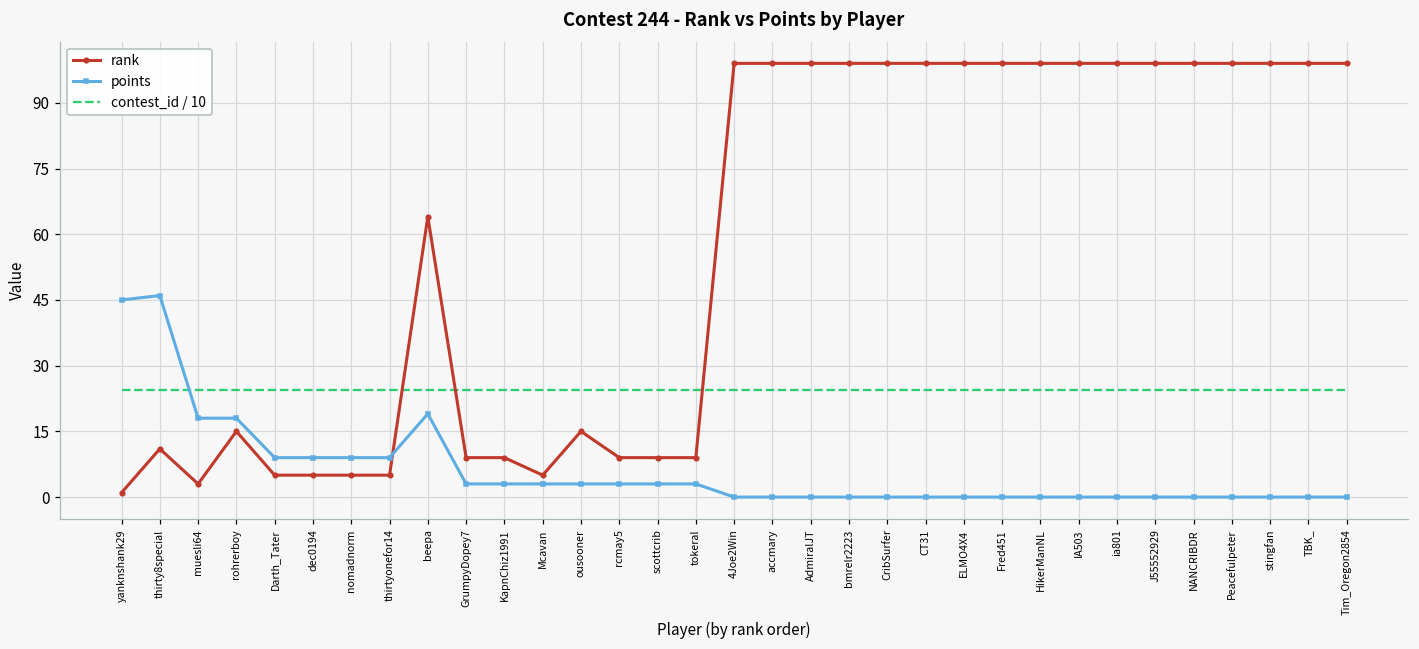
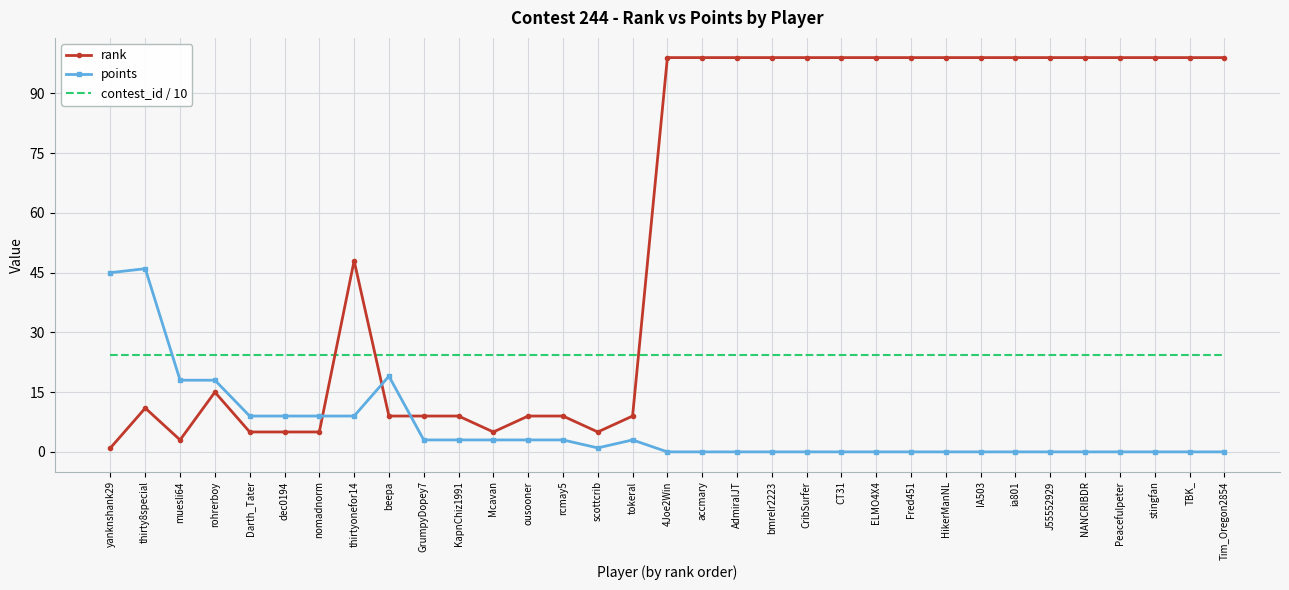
rank, thirtyonefor14: 5 -> 48
rank, beepa: 64 -> 9
rank, ousooner: 15 -> 9
rank, scottcrib: 9 -> 5
points, scottcrib: 3 -> 1
